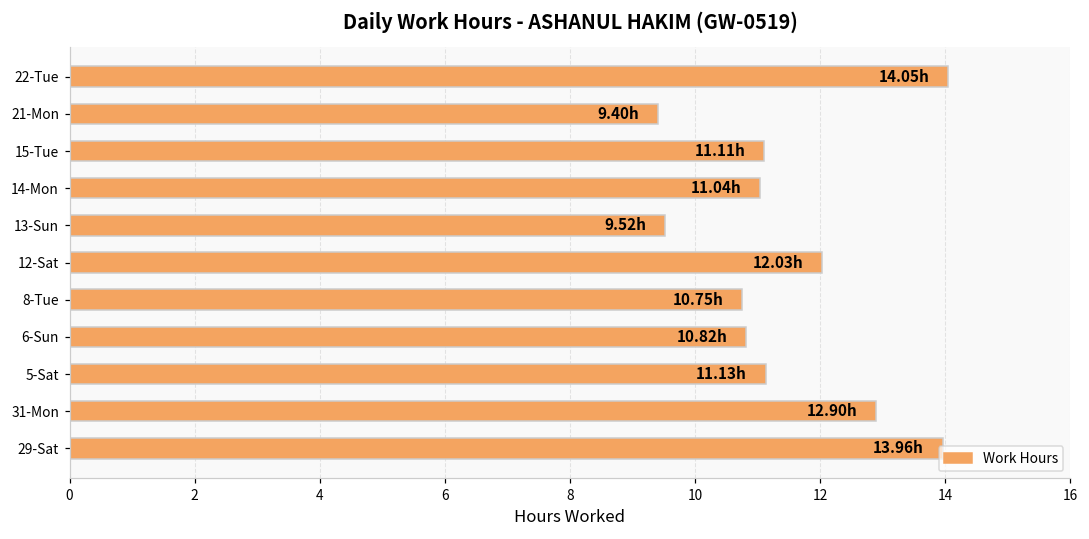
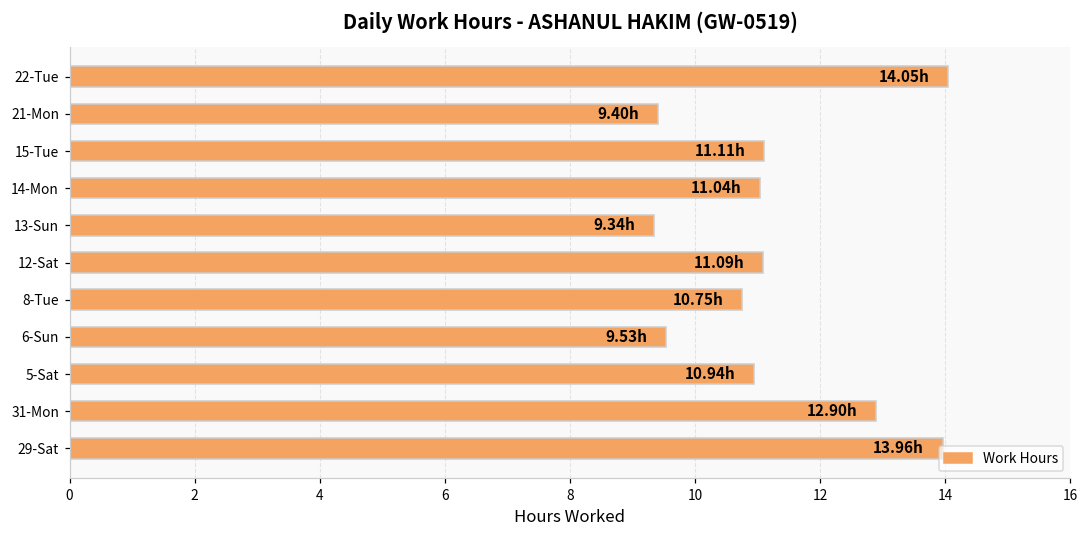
13-Sun: 9.52h -> 9.34h
12-Sat: 12.03h -> 11.09h
6-Sun: 10.82h -> 9.53h
5-Sat: 11.13h -> 10.94h
